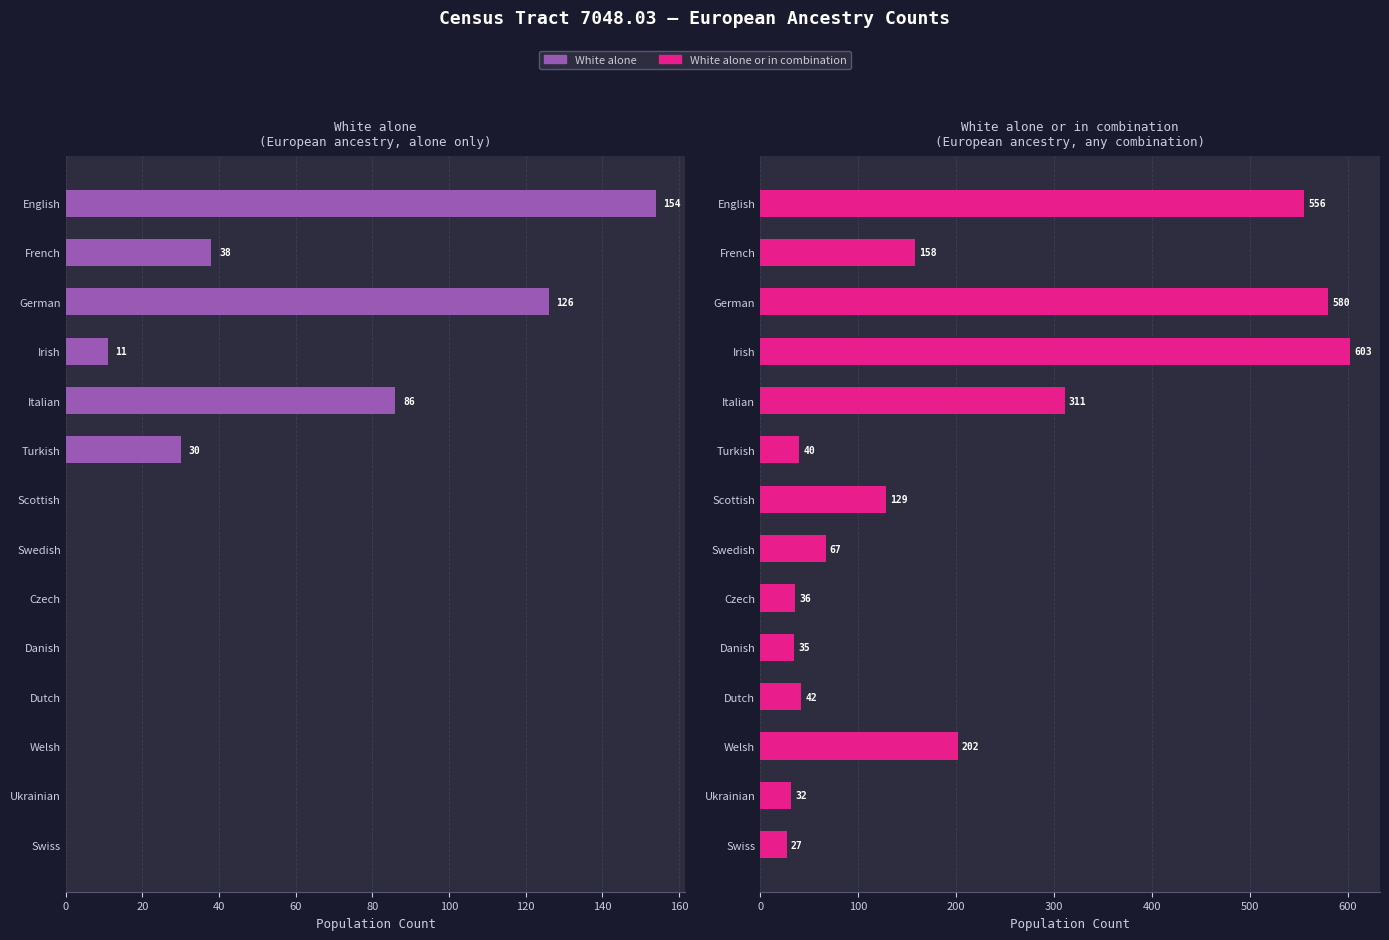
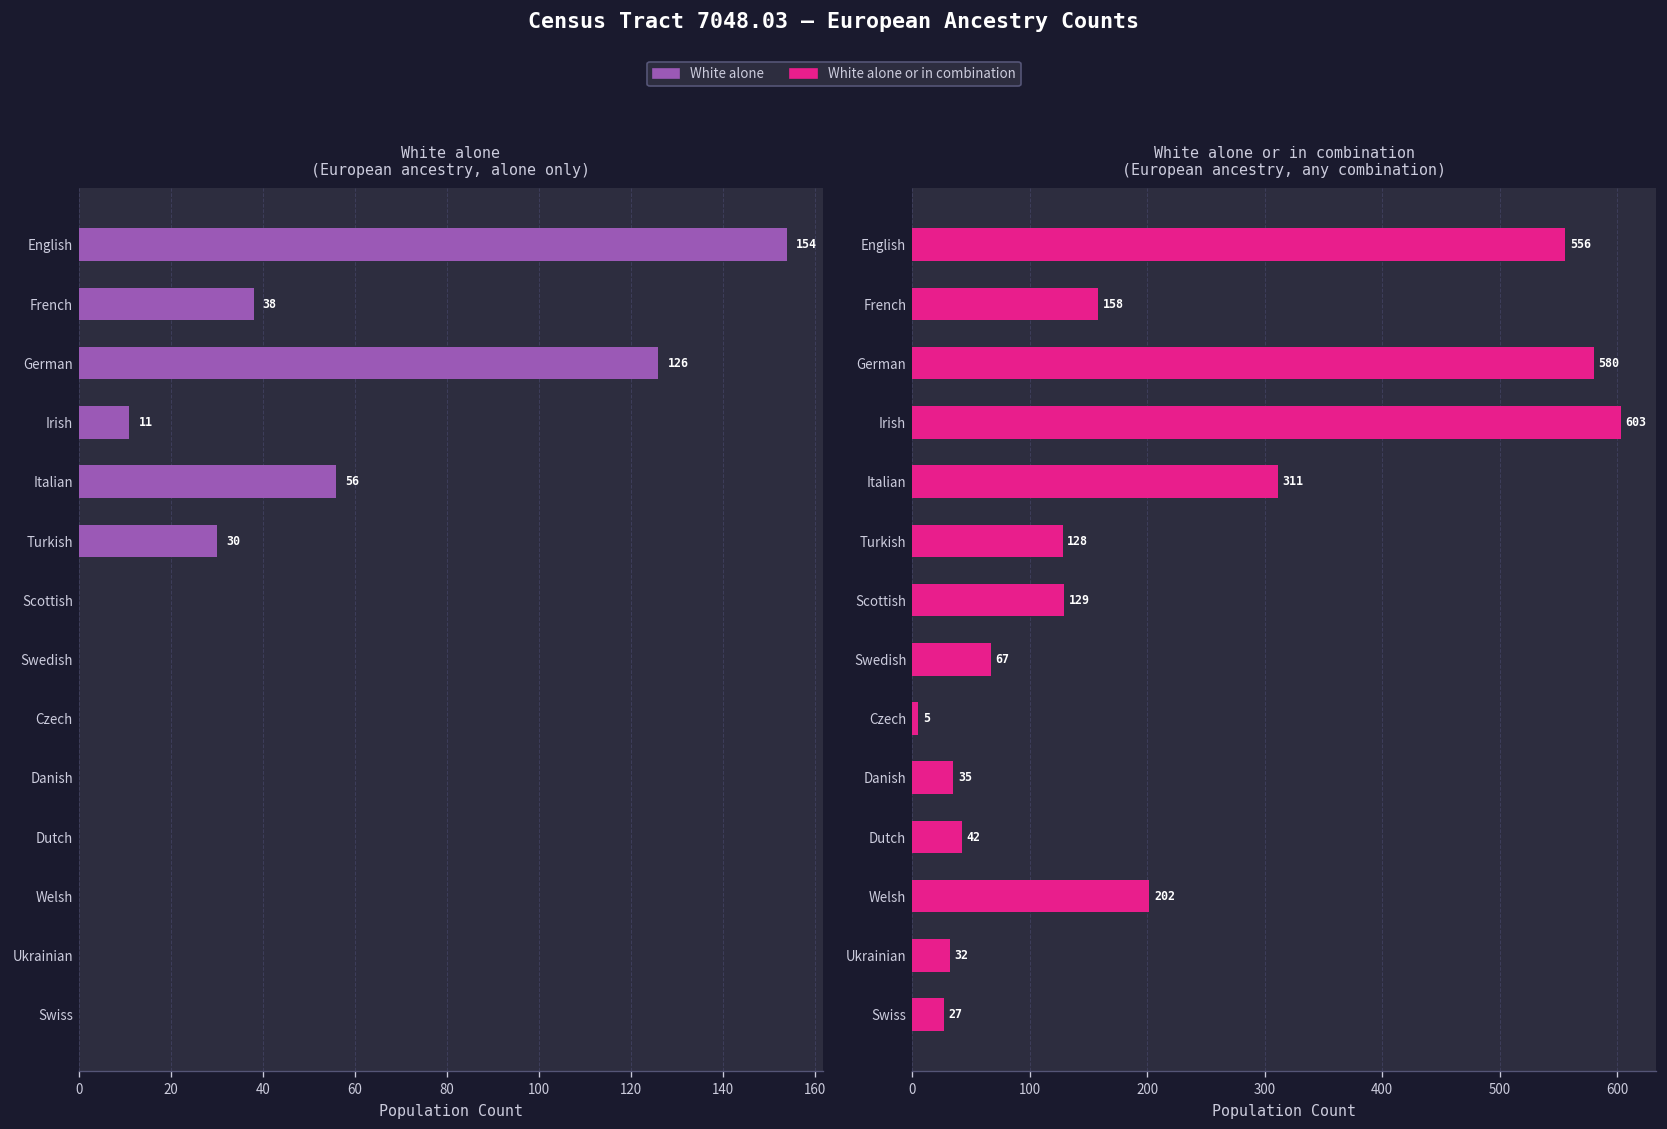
White alone (European ancestry, alone only), Italian: 86 -> 56
White alone or in combination (European ancestry, any combination), Turkish: 40 -> 128
White alone or in combination (European ancestry, any combination), Czech: 36 -> 5
